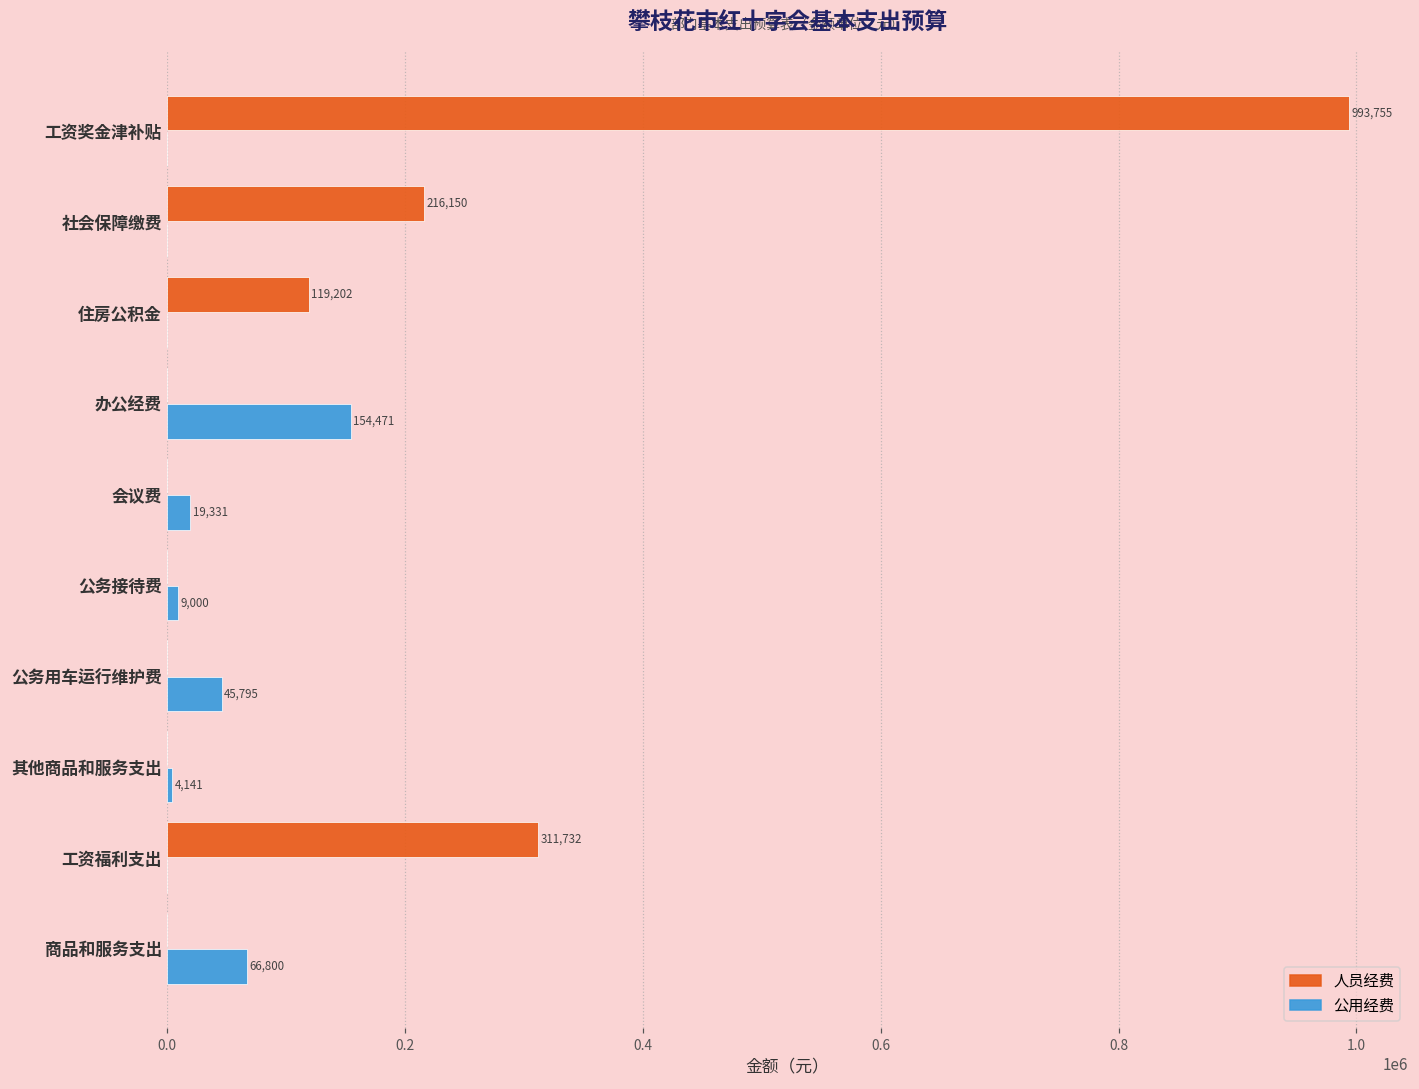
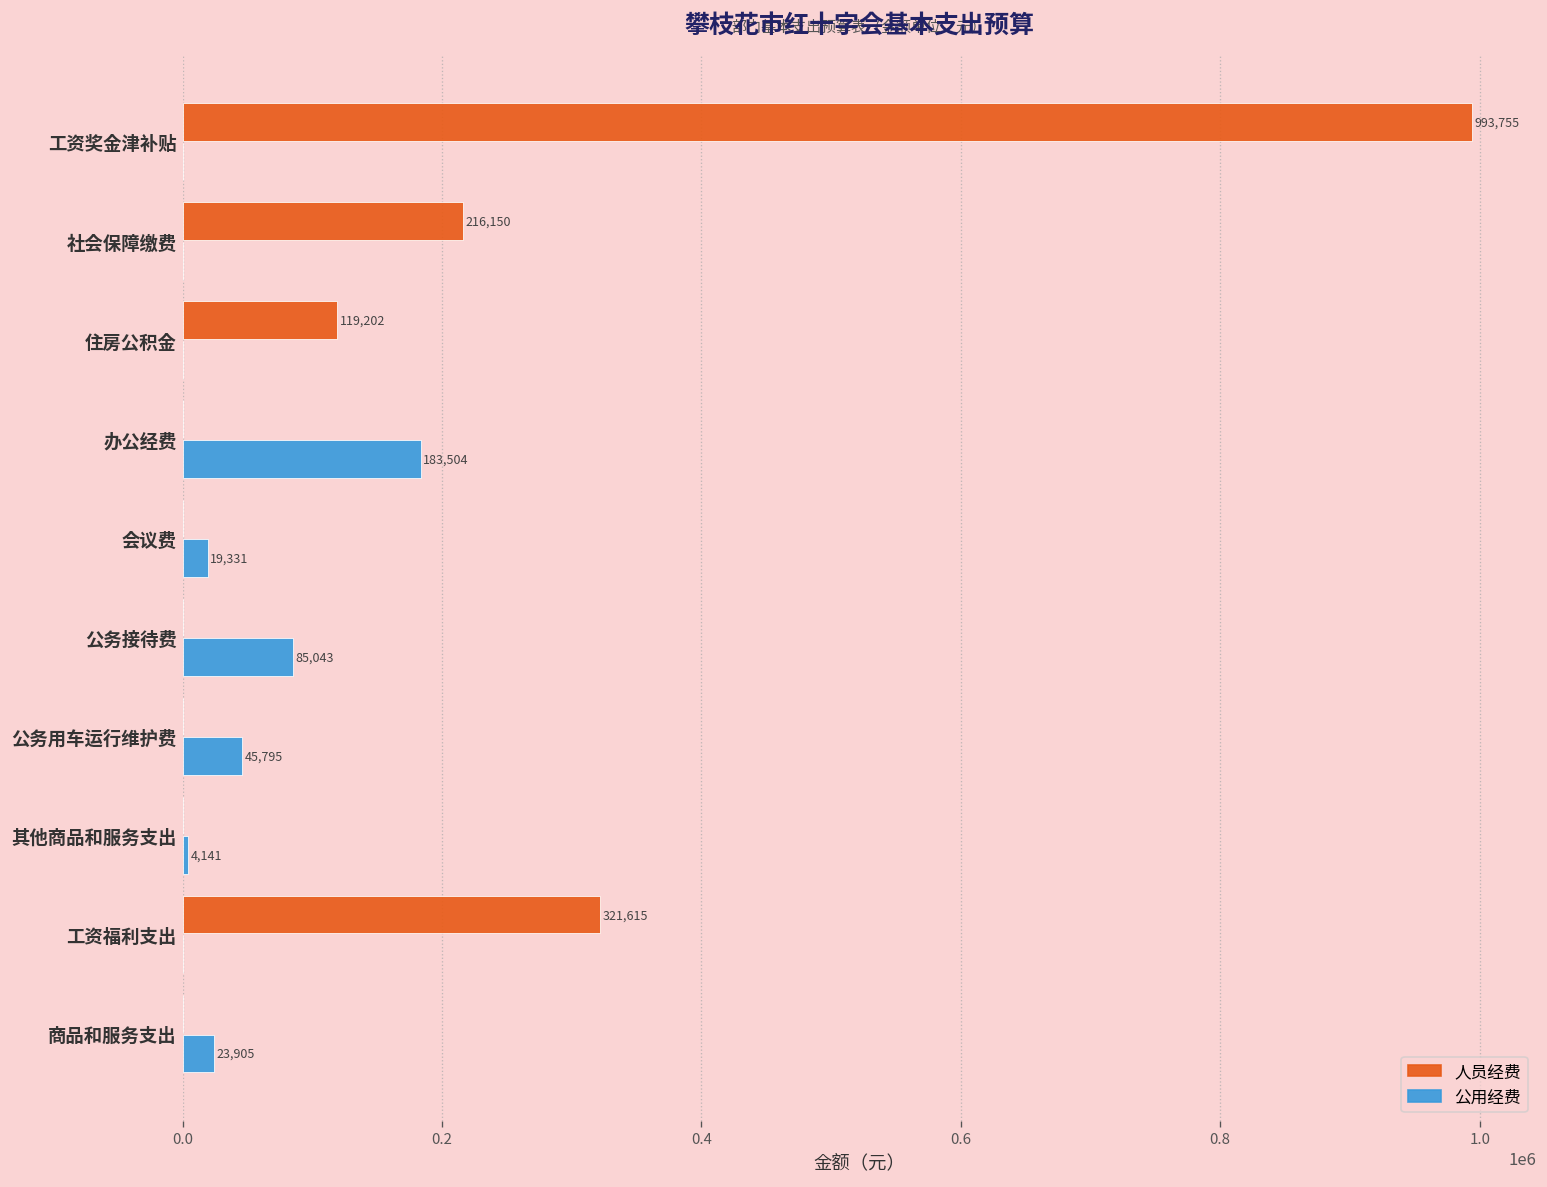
公用经费, 办公经费: 154,471 -> 183,504
公用经费, 公务接待费: 9,000 -> 85,043
人员经费, 工资福利支出: 311,732 -> 321,615
公用经费, 商品和服务支出: 66,800 -> 23,905
